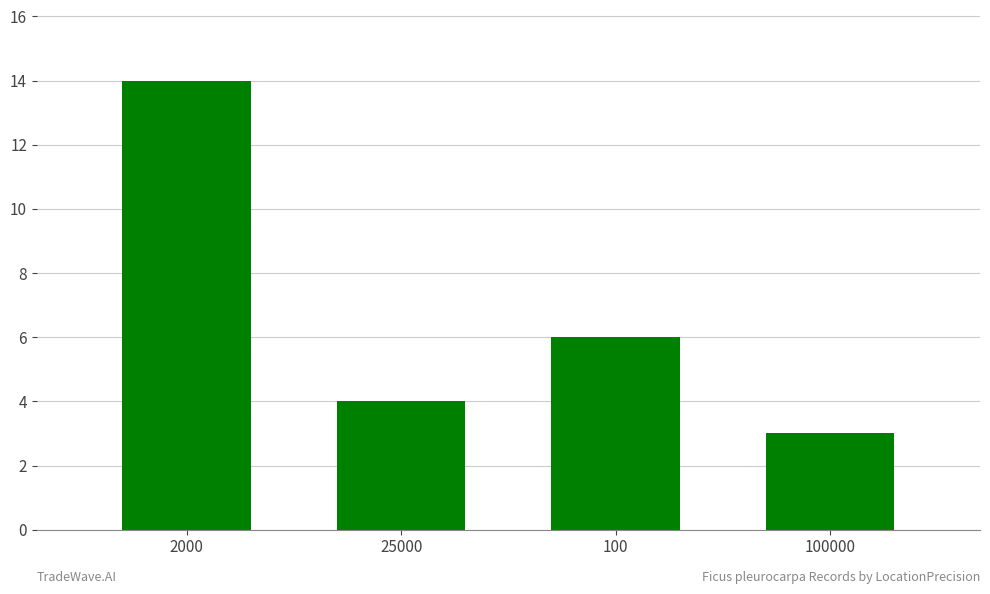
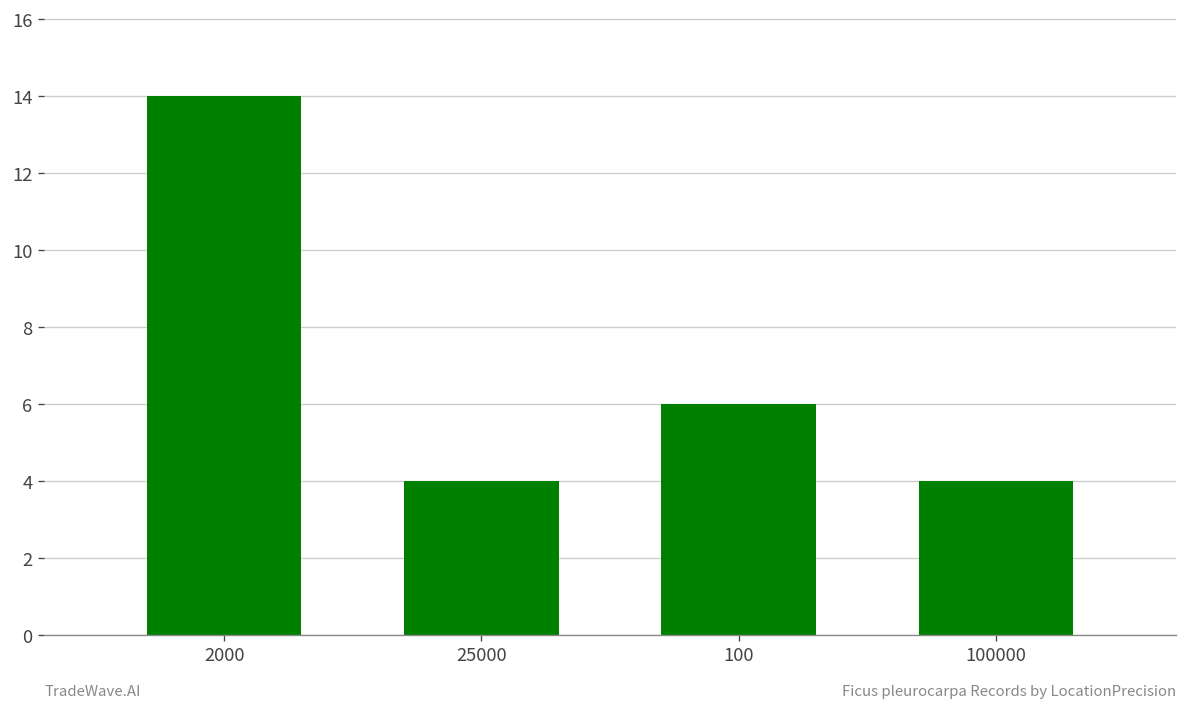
100000: 3 -> 4
